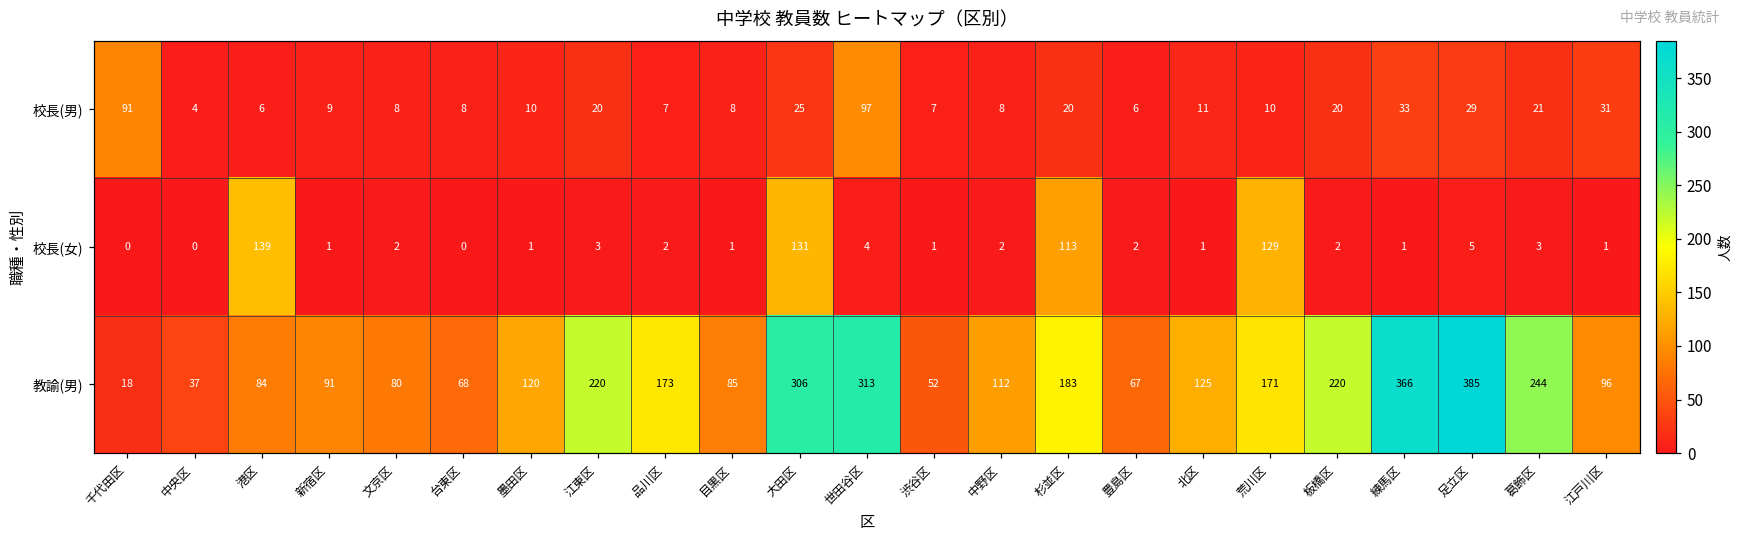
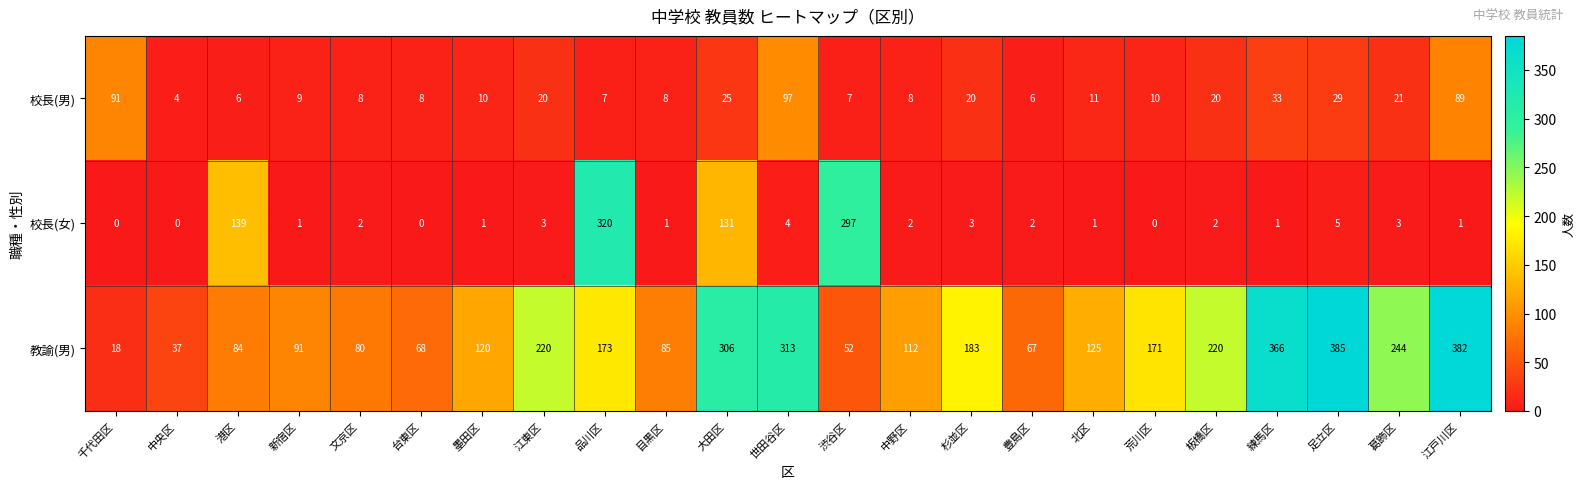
校長(男), 江戸川区: 31 -> 89
校長(女), 品川区: 2 -> 320
校長(女), 渋谷区: 1 -> 297
校長(女), 杉並区: 113 -> 3
校長(女), 荒川区: 129 -> 0
教諭(男), 江戸川区: 96 -> 382
